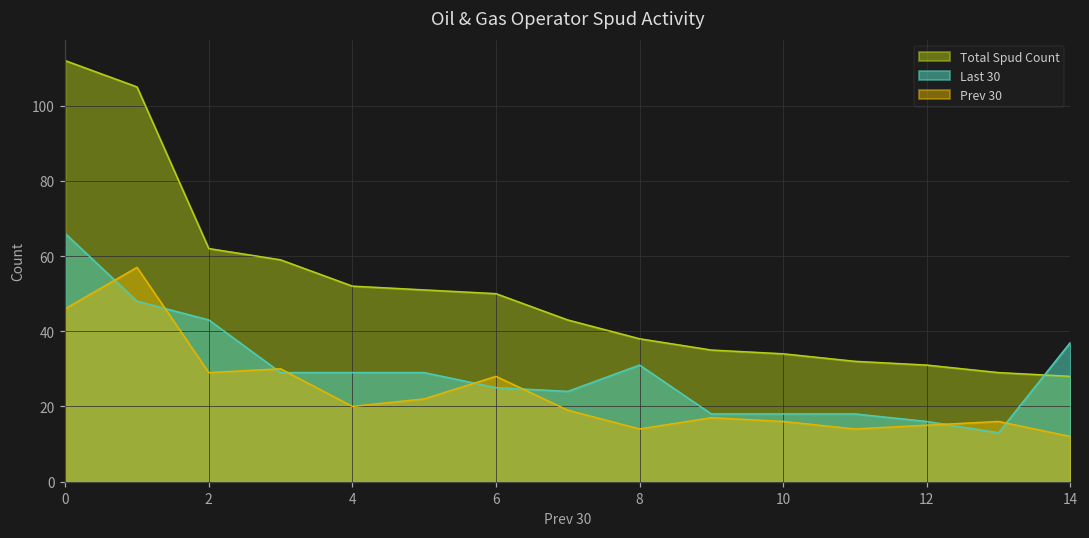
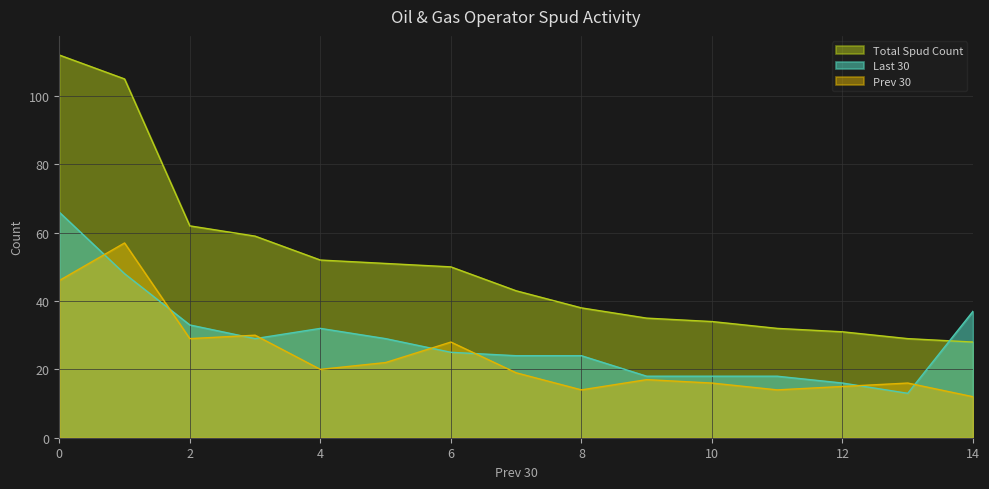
Last 30, 2: 43 -> 33
Last 30, 4: 29 -> 32
Last 30, 8: 31 -> 24
